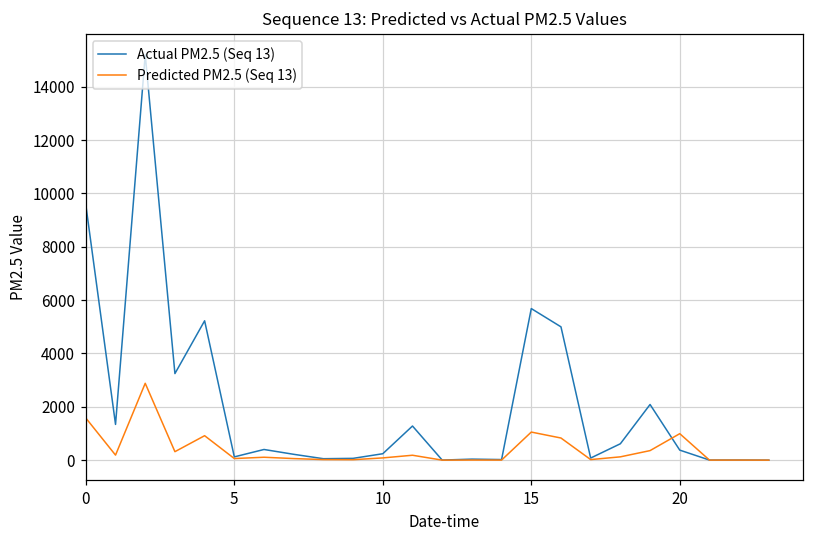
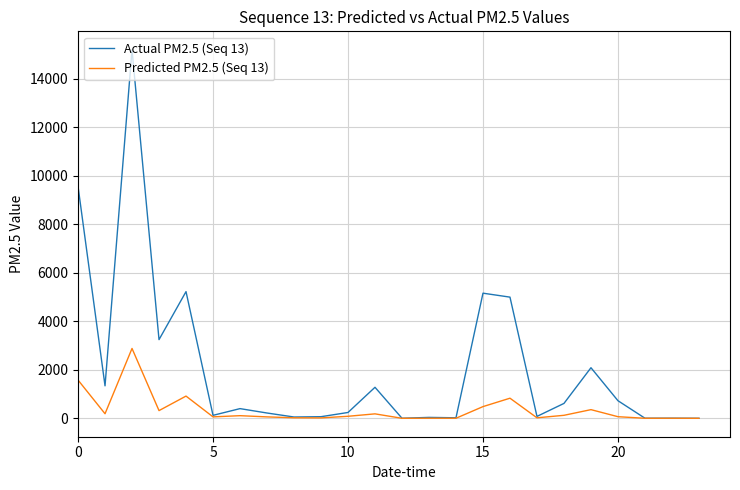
Actual PM2.5 (Seq 13), 15: 5700 -> 5200
Predicted PM2.5 (Seq 13), 15: 1100 -> 500
Actual PM2.5 (Seq 13), 20: 400 -> 700
Predicted PM2.5 (Seq 13), 20: 1000 -> 100
